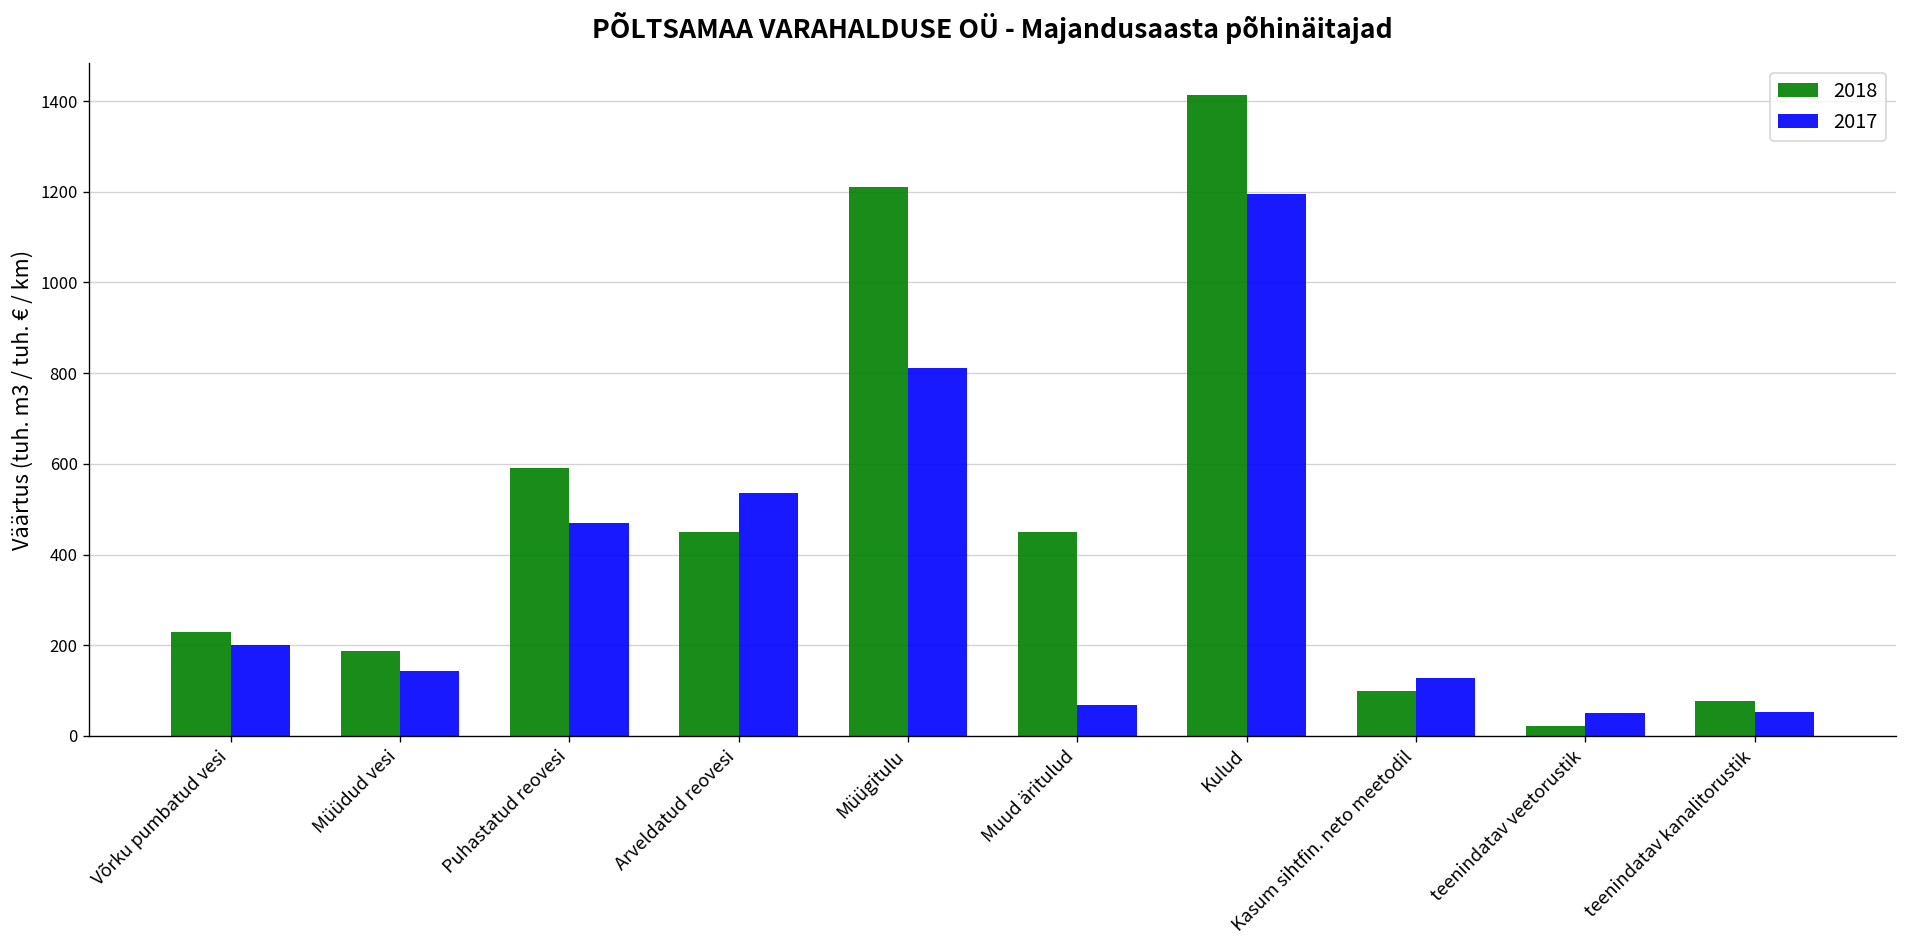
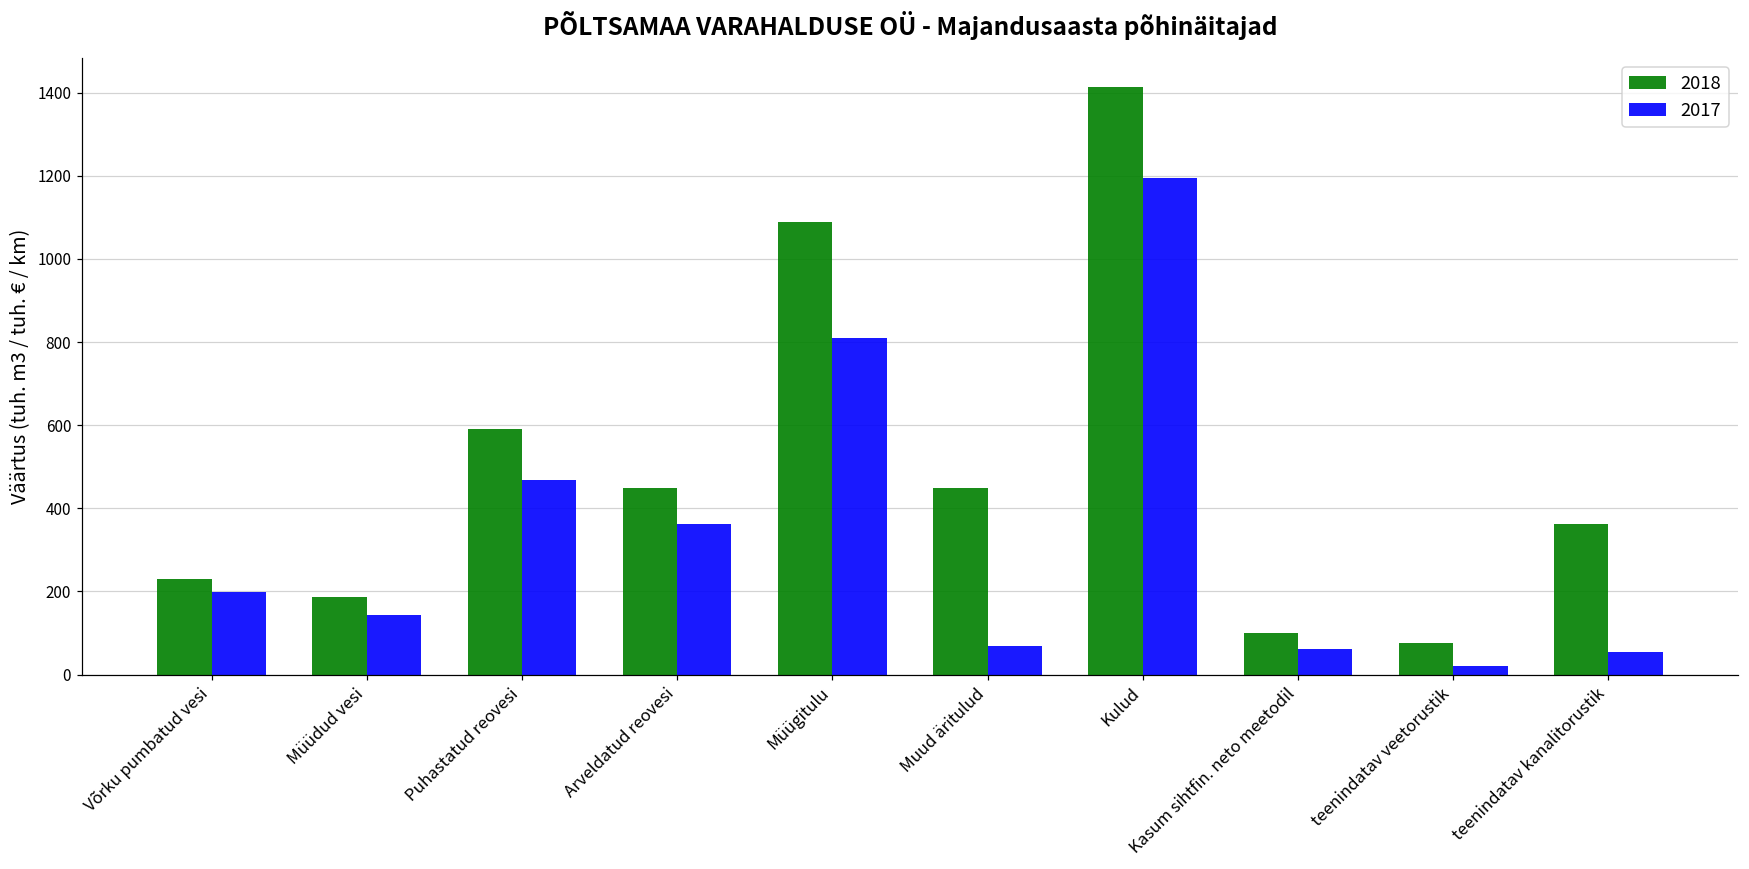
2017, Arveldatud reovesi: 540 -> 360
2018, Müügitulu: 1210 -> 1090
2017, Kasum sihtfin. neto meetodil: 130 -> 60
2018, teenindatav veetorustik: 20 -> 80
2017, teenindatav veetorustik: 50 -> 20
2018, teenindatav kanalitorustik: 80 -> 360
